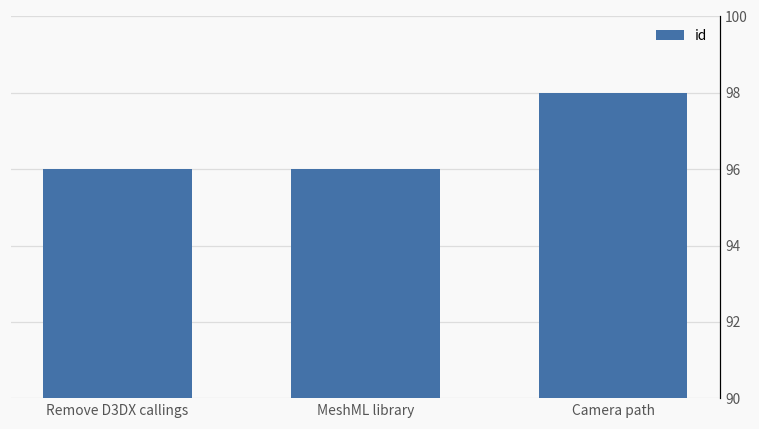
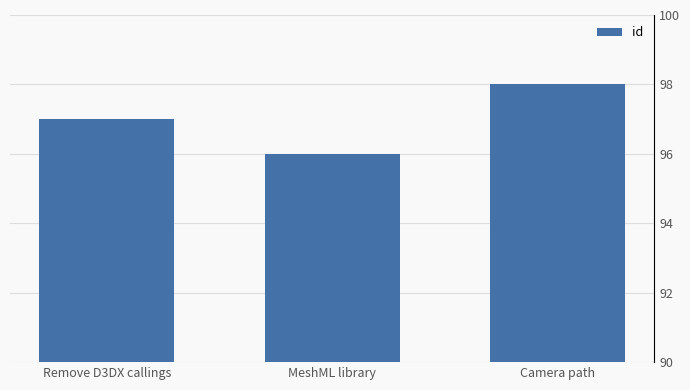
Remove D3DX callings: 96 -> 97
